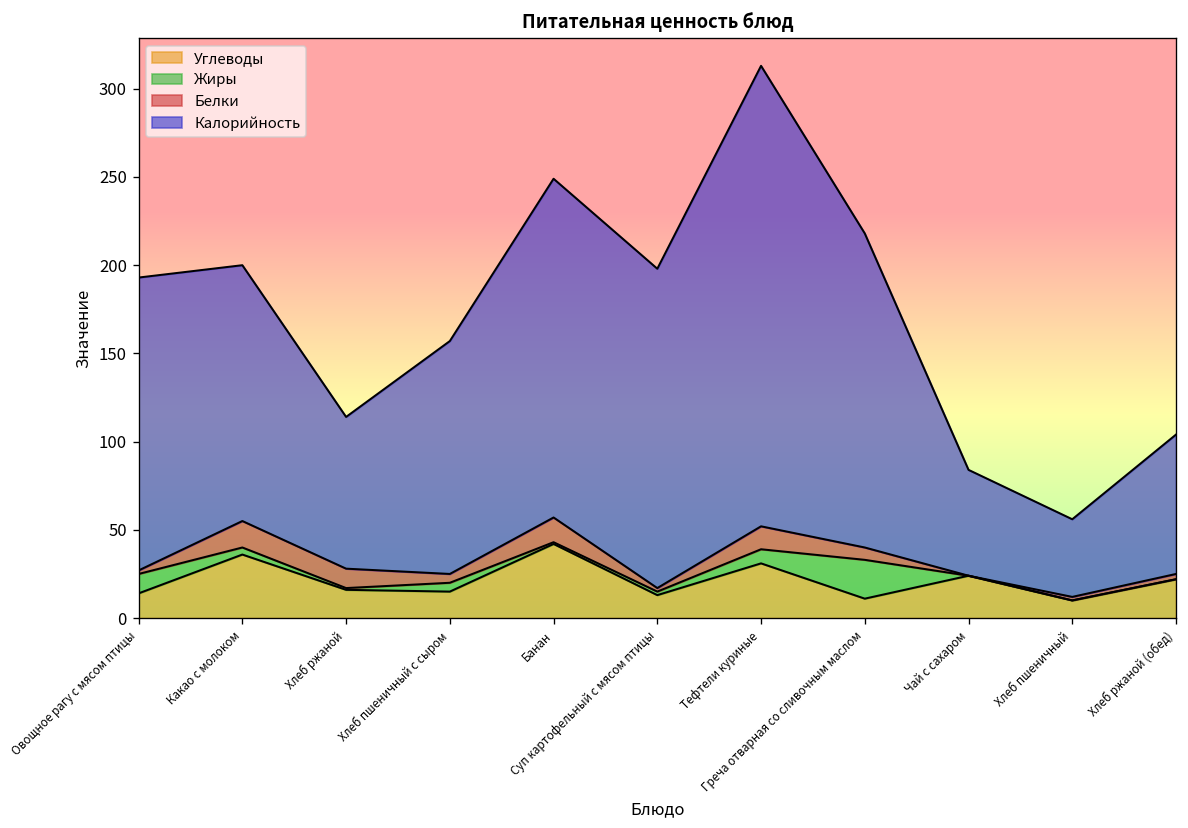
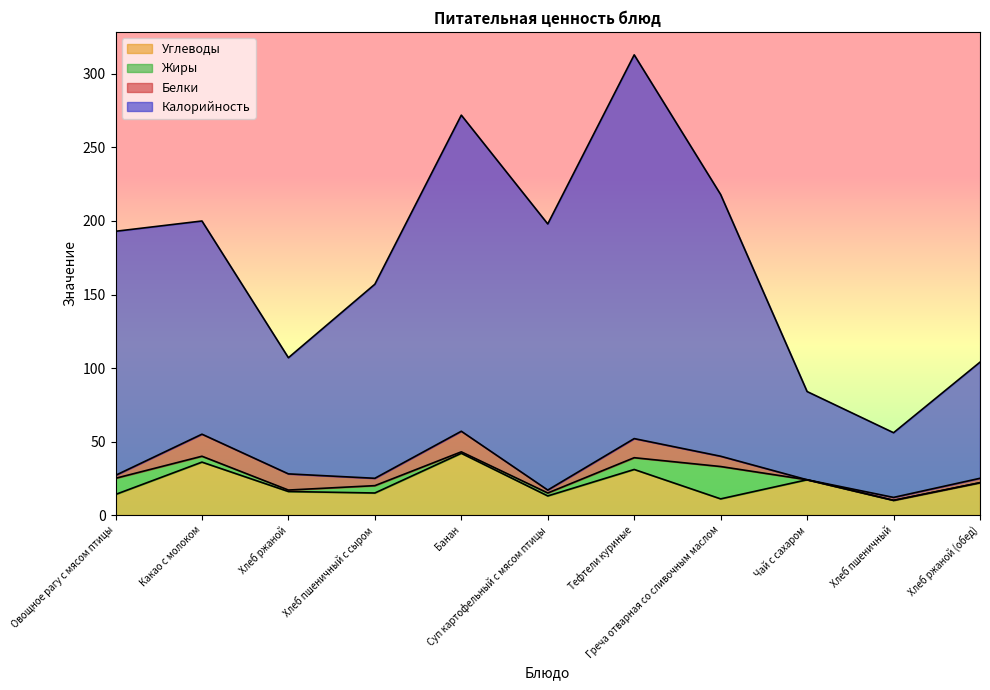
Калорийность, Хлеб ржаной: 86 -> 79
Калорийность, Банан: 192 -> 215
